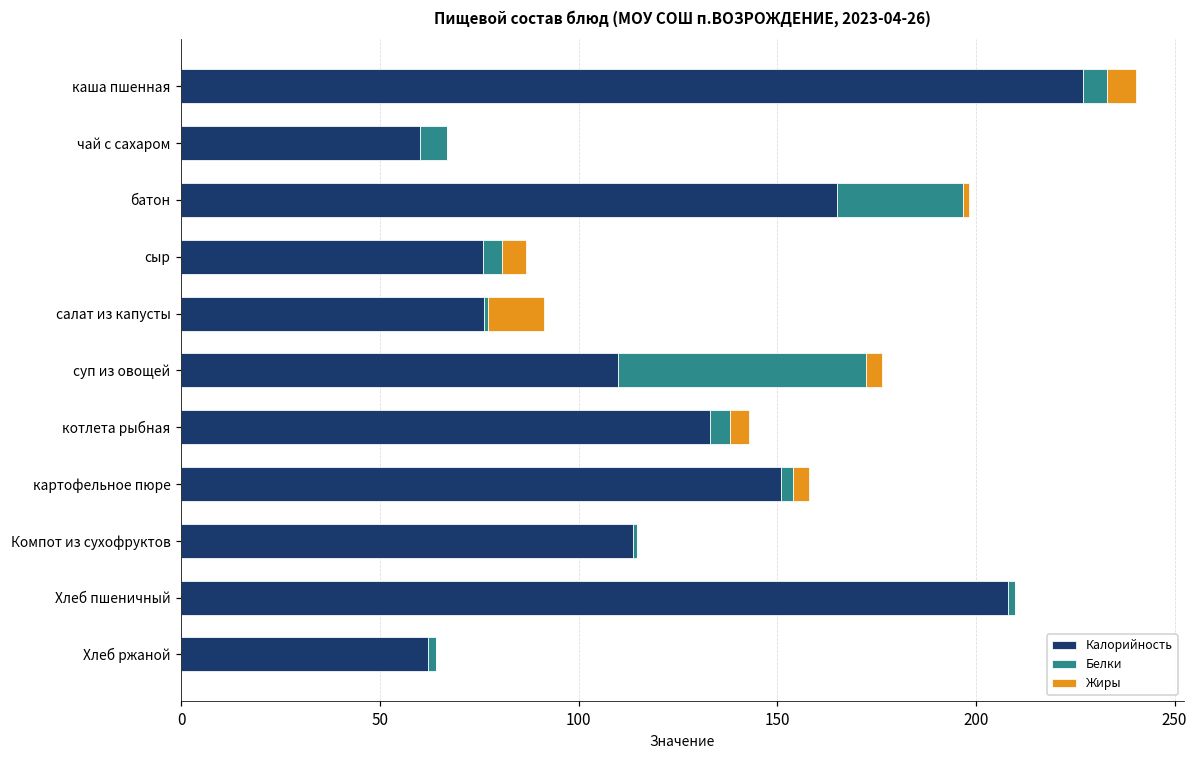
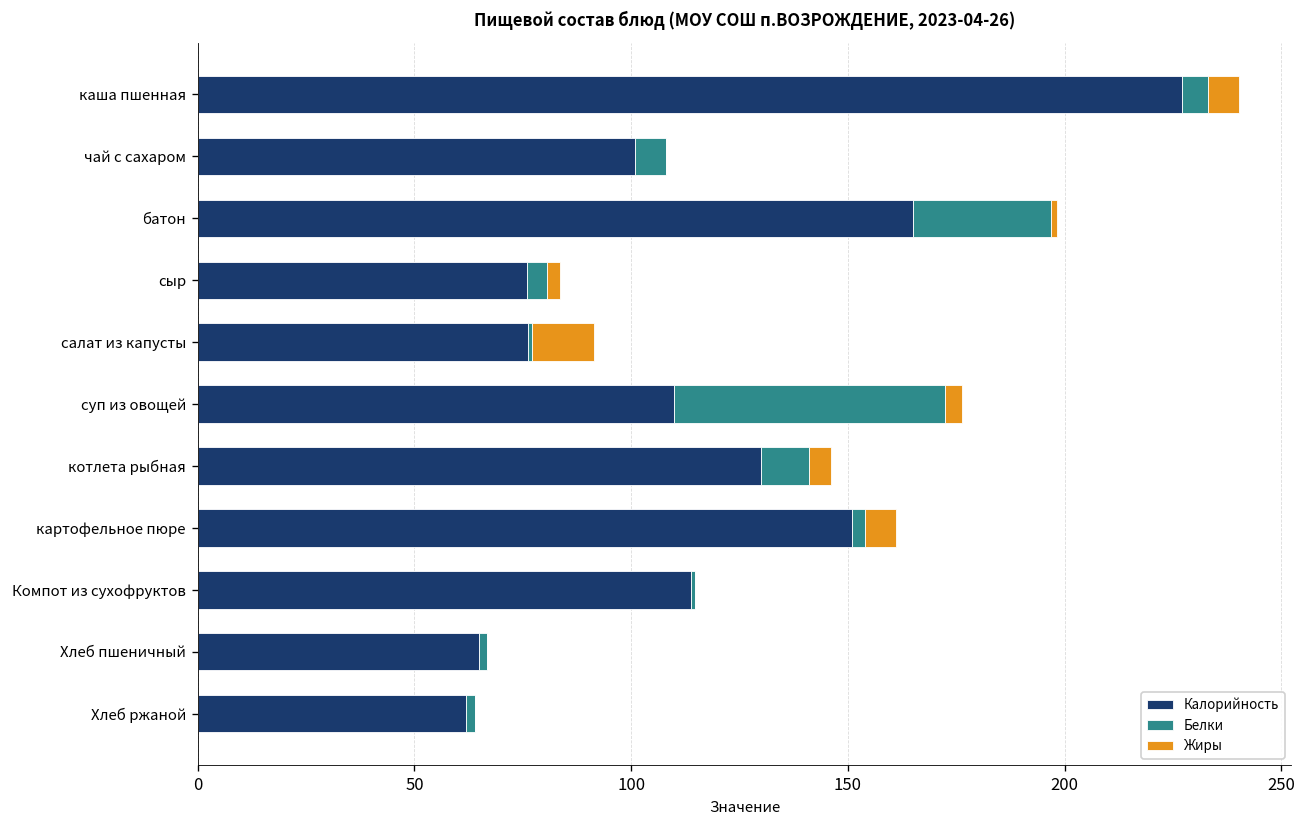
Калорийность, чай с сахаром: 60 -> 101
Жиры, сыр: 6 -> 3
Калорийность, котлета рыбная: 133 -> 130
Белки, котлета рыбная: 5 -> 11
Жиры, картофельное пюре: 4 -> 7
Калорийность, Хлеб пшеничный: 208 -> 65
